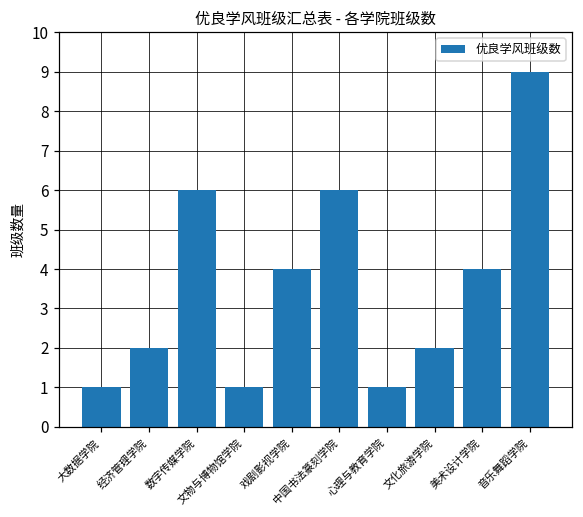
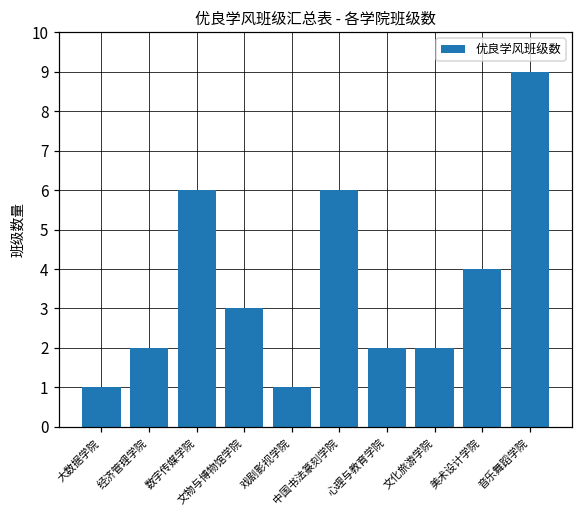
文物与博物馆学院: 1 -> 3
戏剧影视学院: 4 -> 1
心理与教育学院: 1 -> 2
